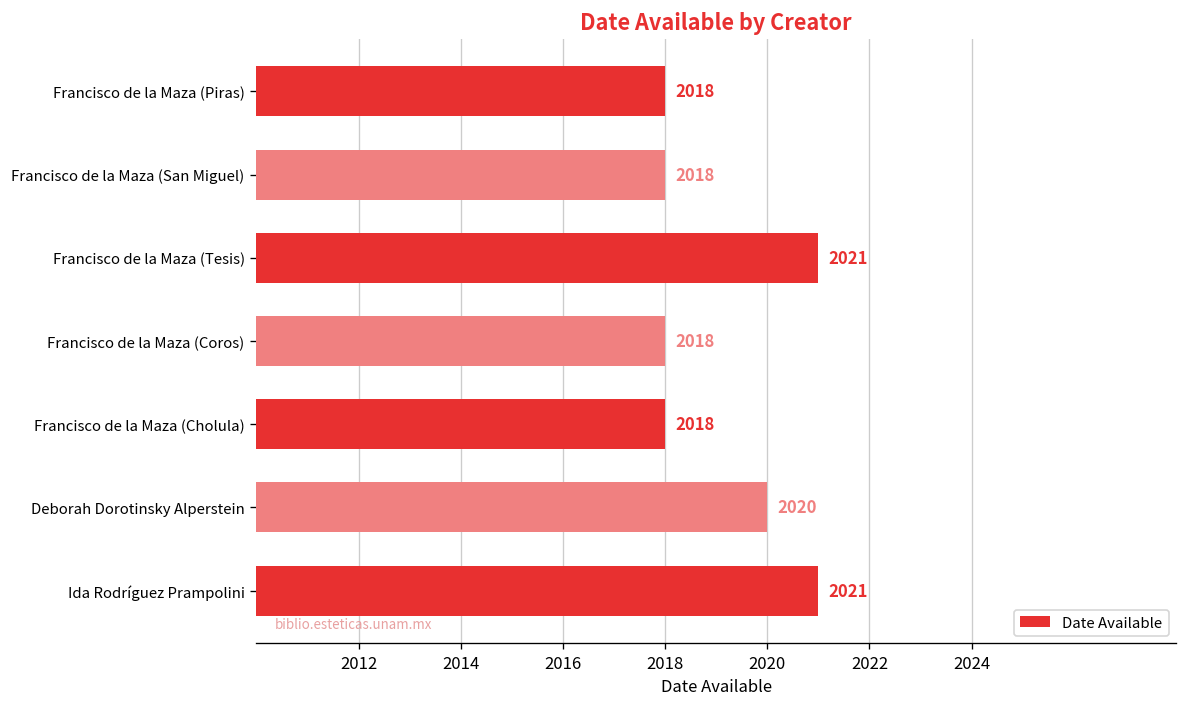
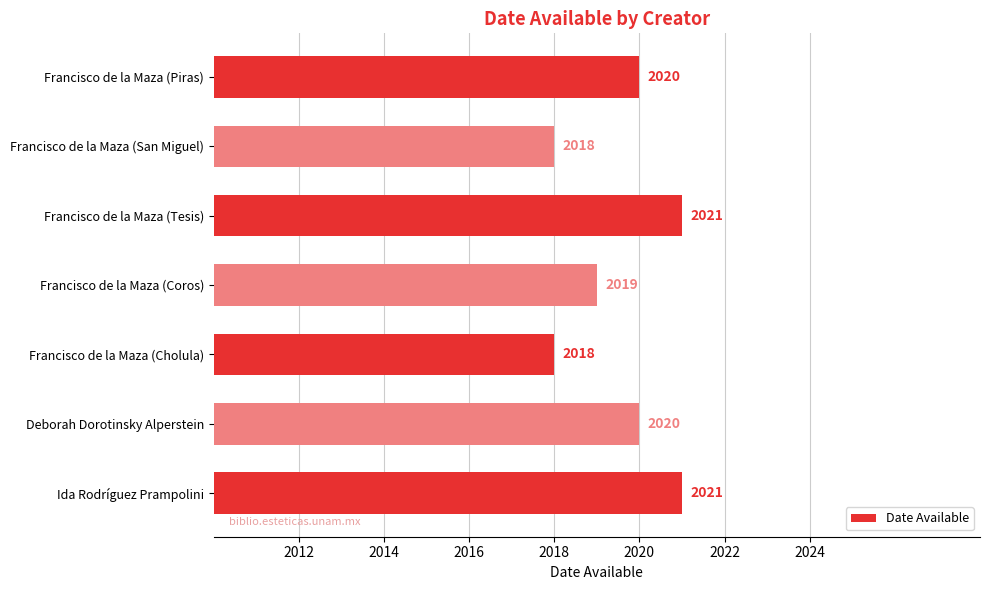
Francisco de la Maza (Piras): 2018 -> 2020
Francisco de la Maza (Coros): 2018 -> 2019
